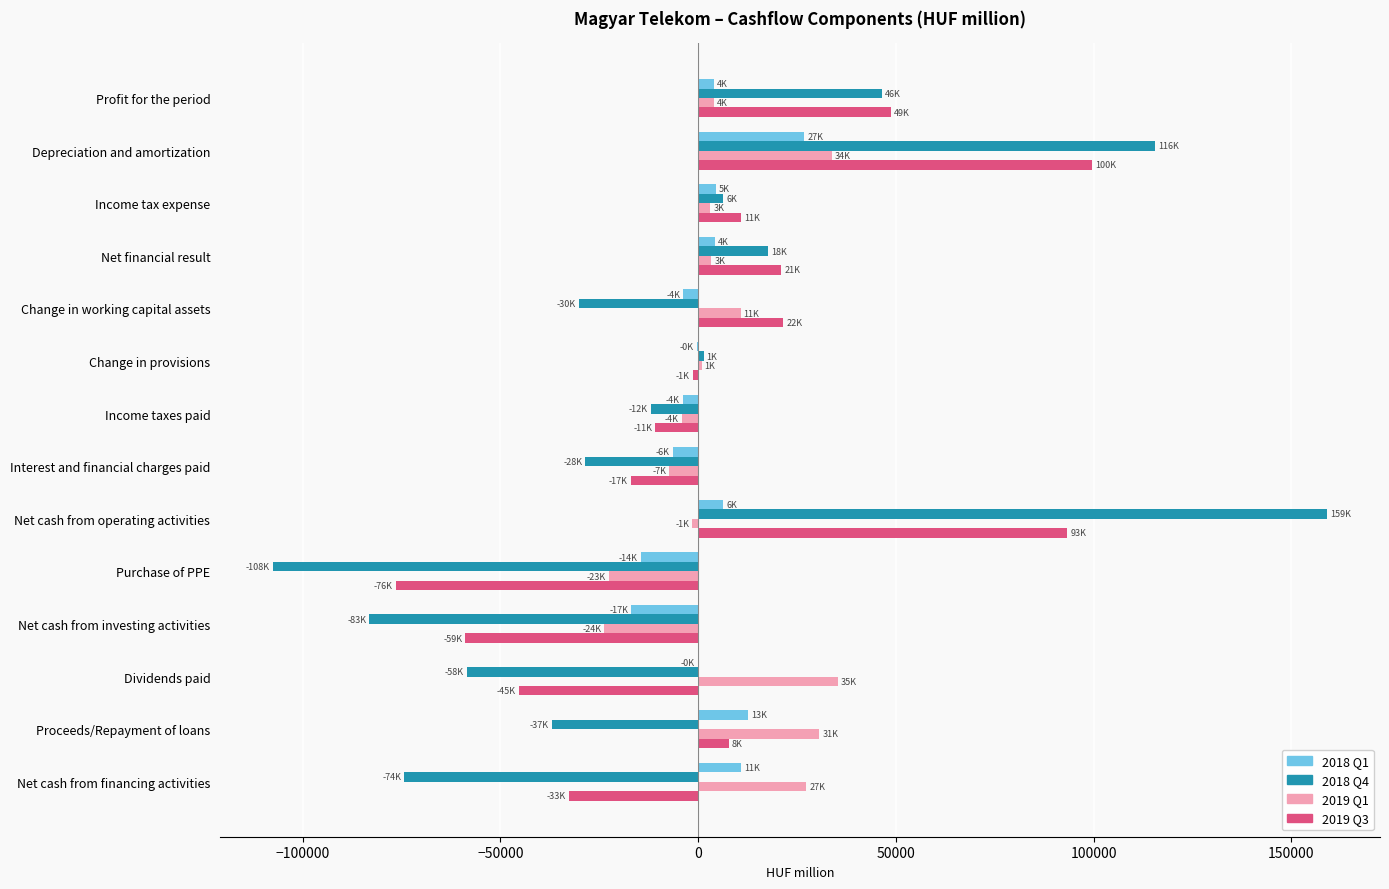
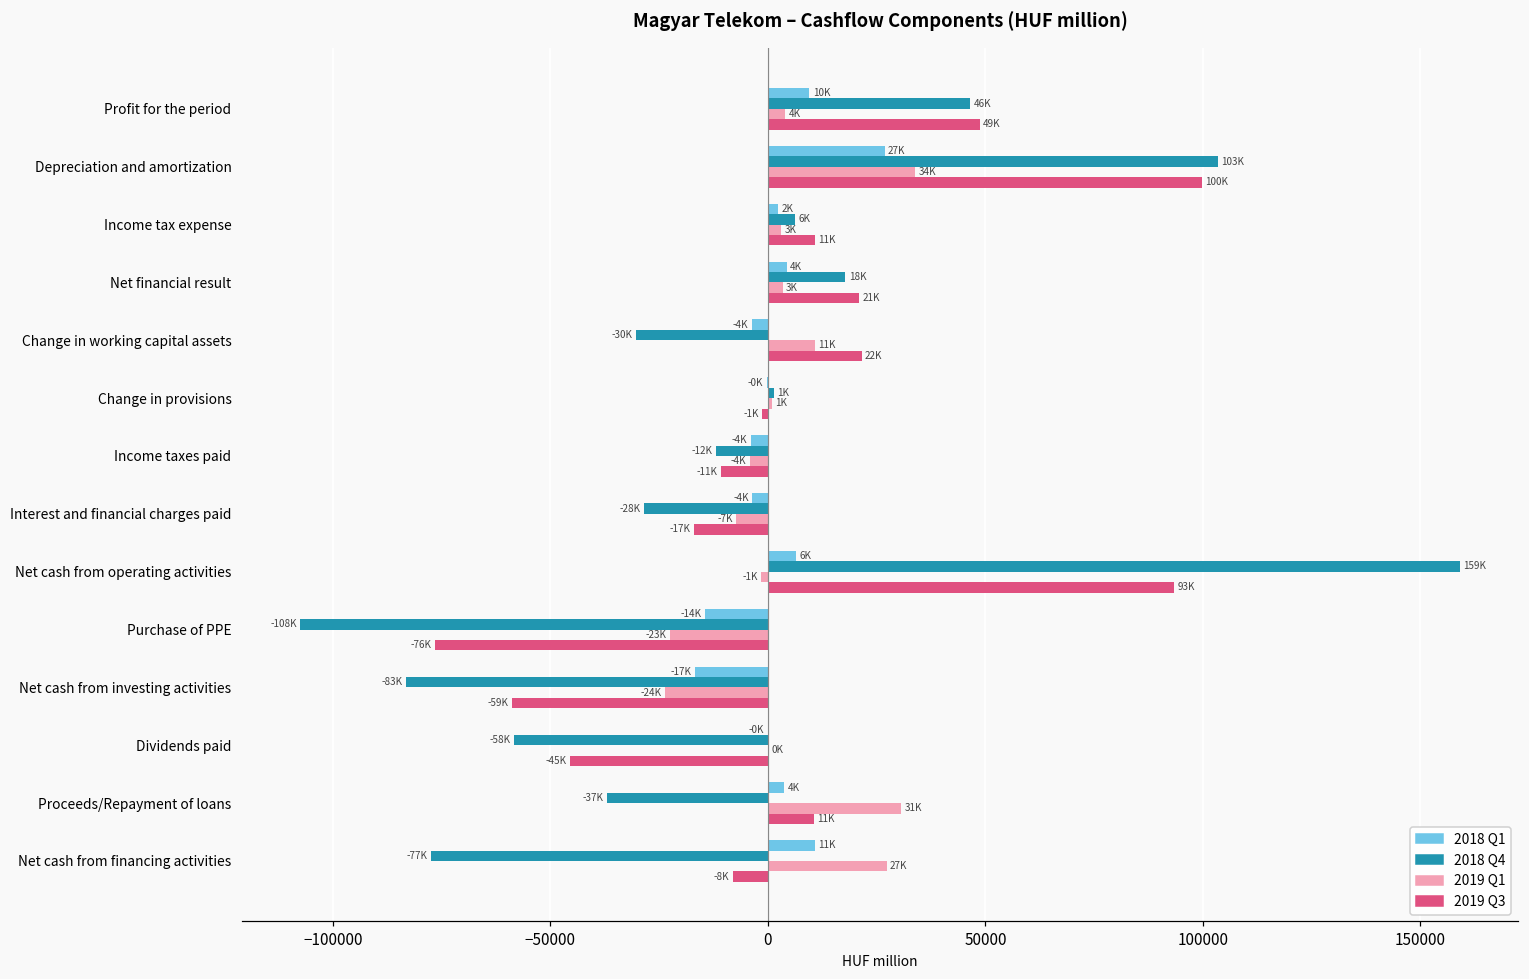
2018 Q1, Profit for the period: 4K -> 10K
2018 Q4, Depreciation and amortization: 116K -> 103K
2018 Q1, Income tax expense: 5K -> 2K
2018 Q1, Interest and financial charges paid: -6K -> -4K
2019 Q1, Dividends paid: 35K -> 0K
2018 Q1, Proceeds/Repayment of loans: 13K -> 4K
2019 Q3, Proceeds/Repayment of loans: 8K -> 11K
2018 Q4, Net cash from financing activities: -74K -> -77K
2019 Q3, Net cash from financing activities: -33K -> -8K
